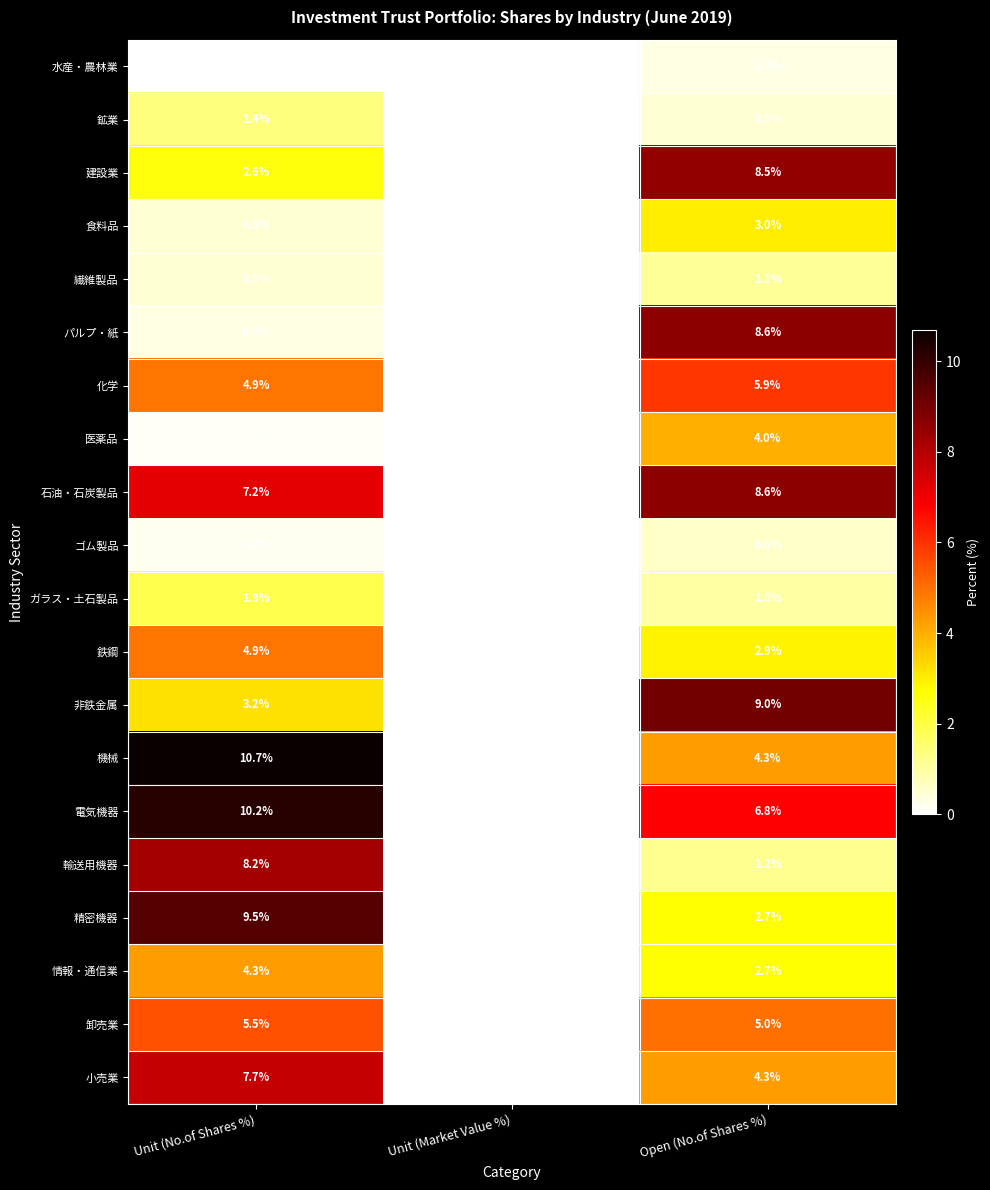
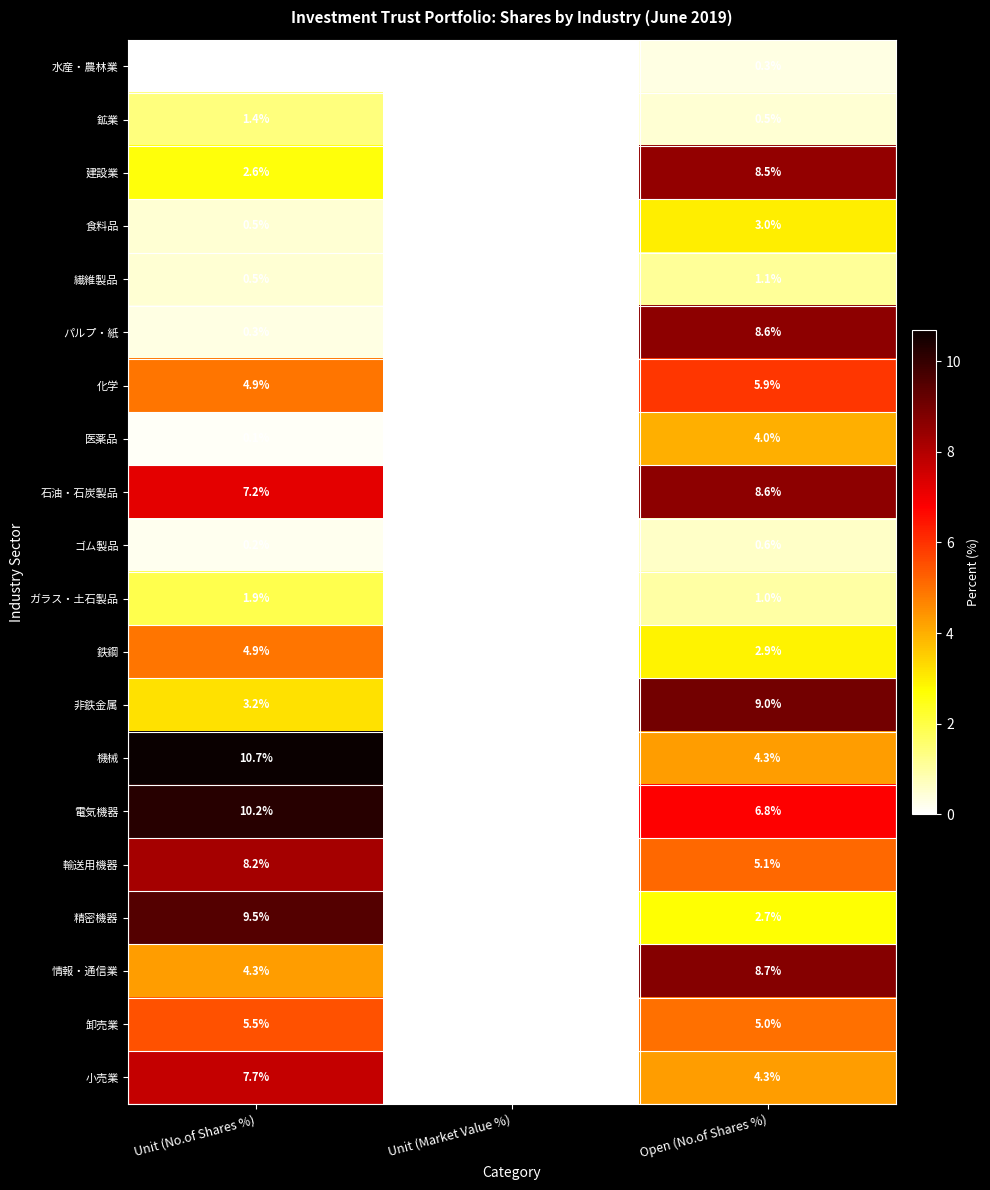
輸送用機器, Open (No.of Shares %): 1.2% -> 5.1%
情報・通信業, Open (No.of Shares %): 2.7% -> 8.7%
